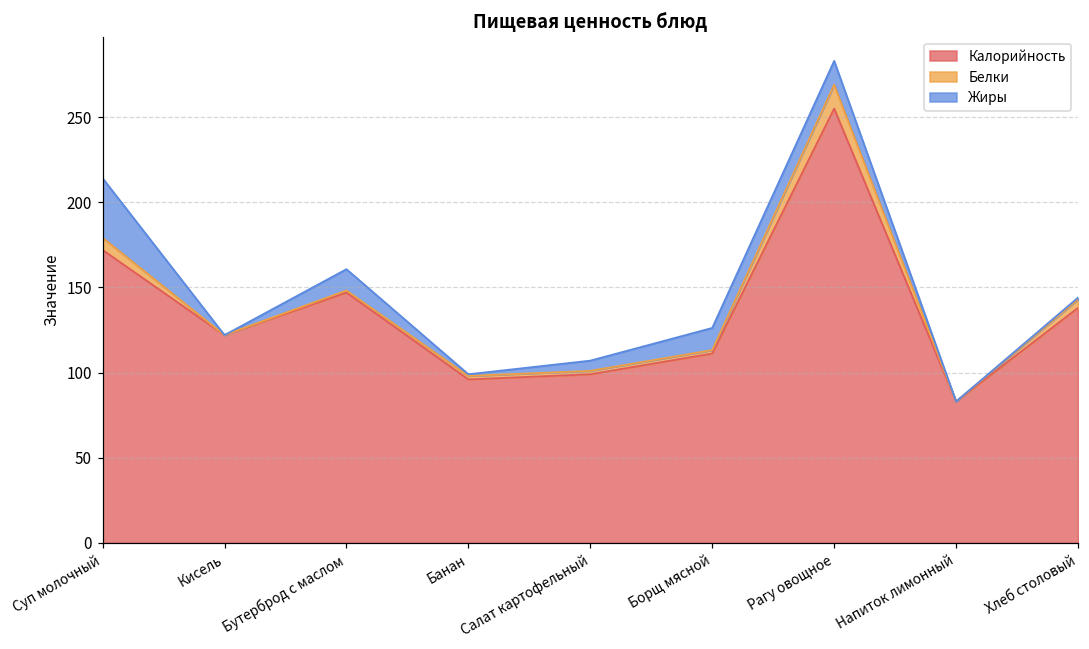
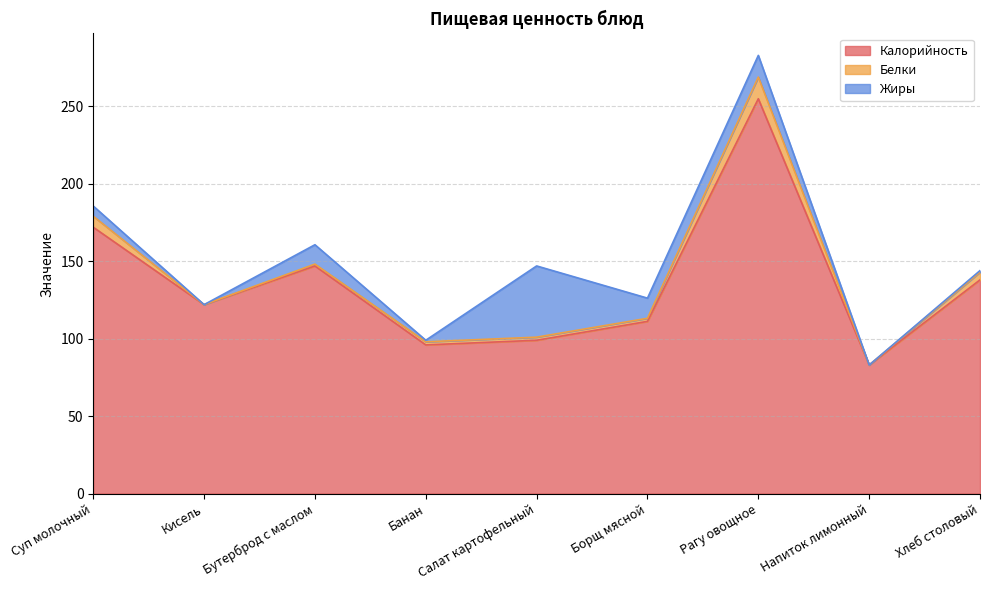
Жиры, Суп молочный: 35 -> 7
Жиры, Салат картофельный: 6 -> 46
